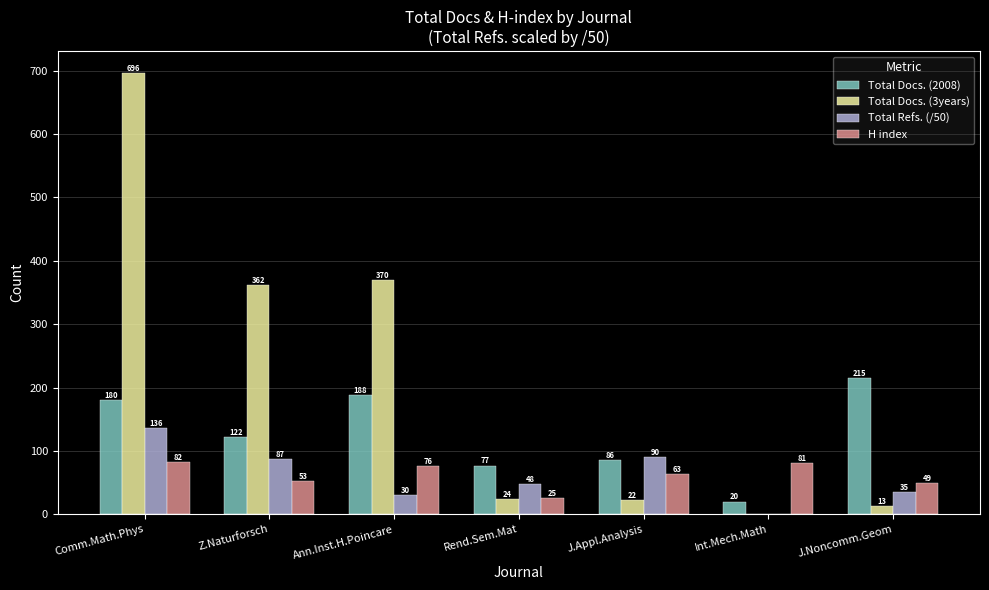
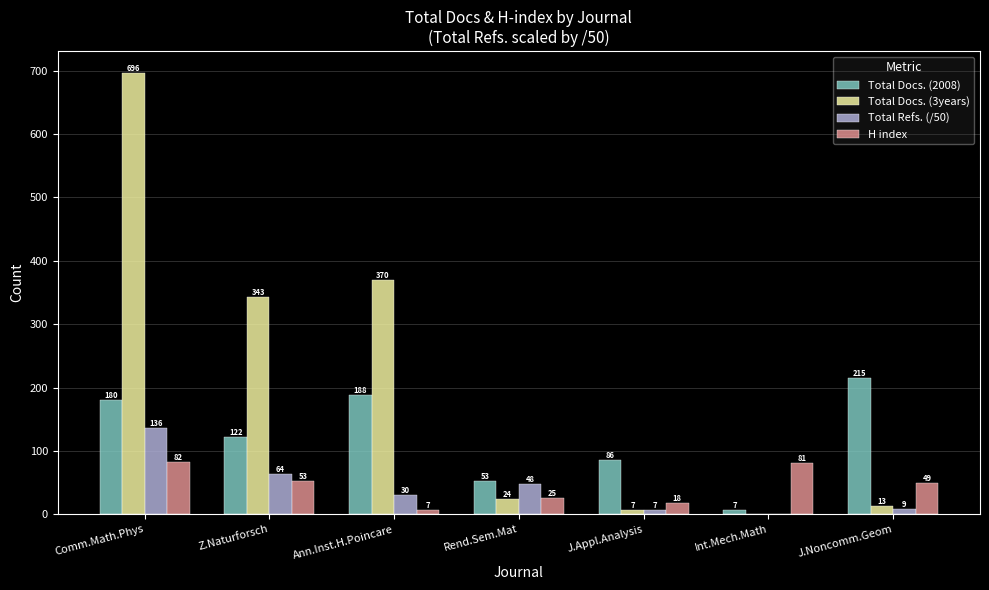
Total Docs. (3years), Z.Naturforsch: 362 -> 343
Total Refs. (/50), Z.Naturforsch: 87 -> 64
H index, Ann.Inst.H.Poincare: 76 -> 7
Total Docs. (2008), Rend.Sem.Mat: 77 -> 53
Total Docs. (3years), J.Appl.Analysis: 22 -> 7
Total Refs. (/50), J.Appl.Analysis: 90 -> 7
H index, J.Appl.Analysis: 63 -> 18
Total Docs. (2008), Int.Mech.Math: 20 -> 7
Total Refs. (/50), J.Noncomm.Geom: 35 -> 9
